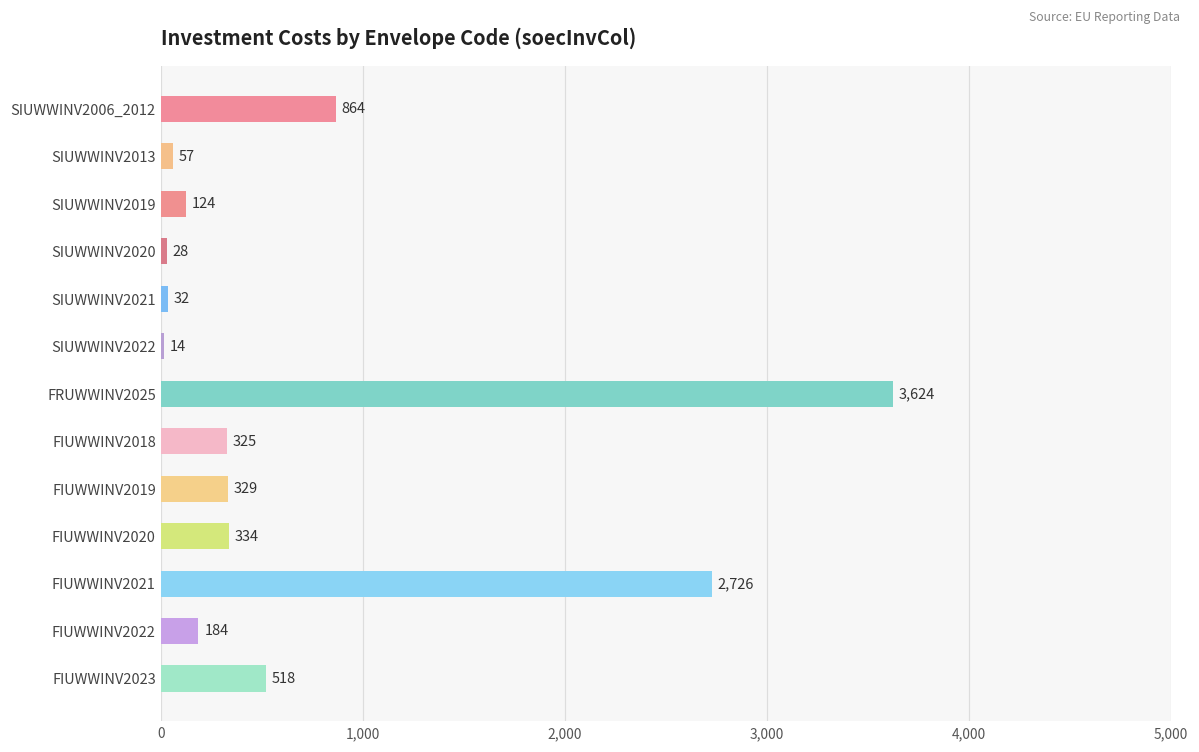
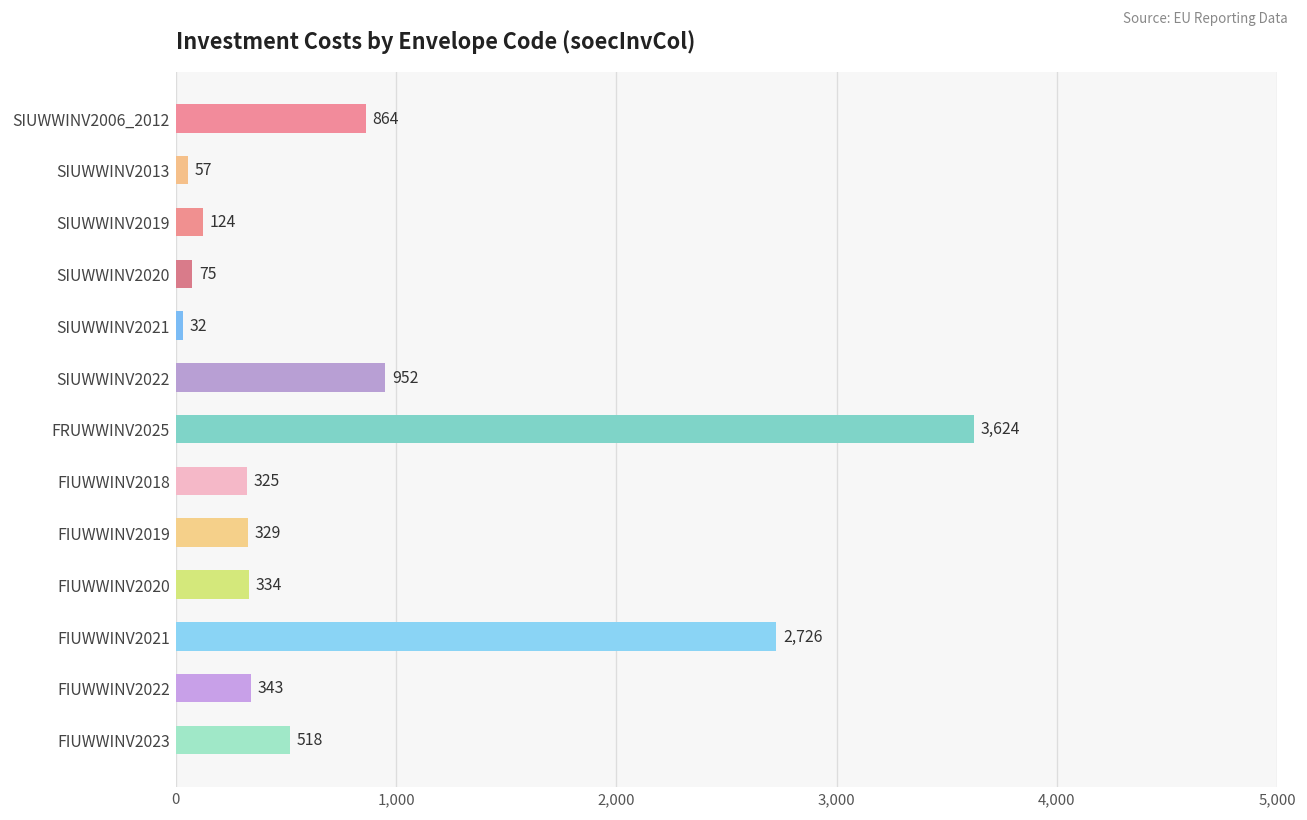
SIUWWINV2020: 28 -> 75
SIUWWINV2022: 14 -> 952
FIUWWINV2022: 184 -> 343
